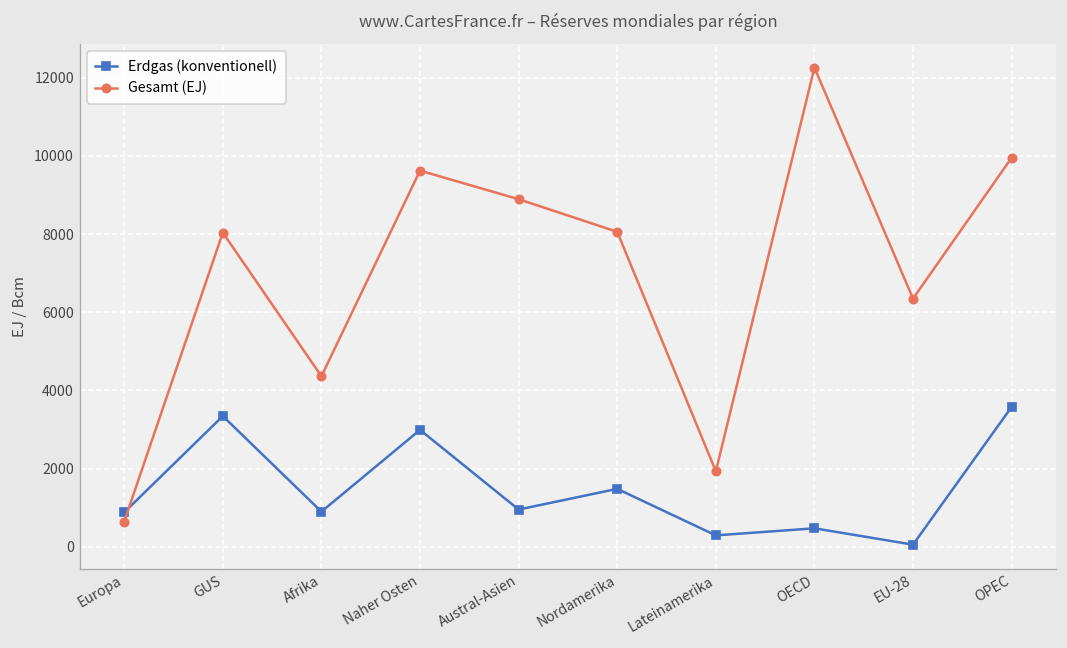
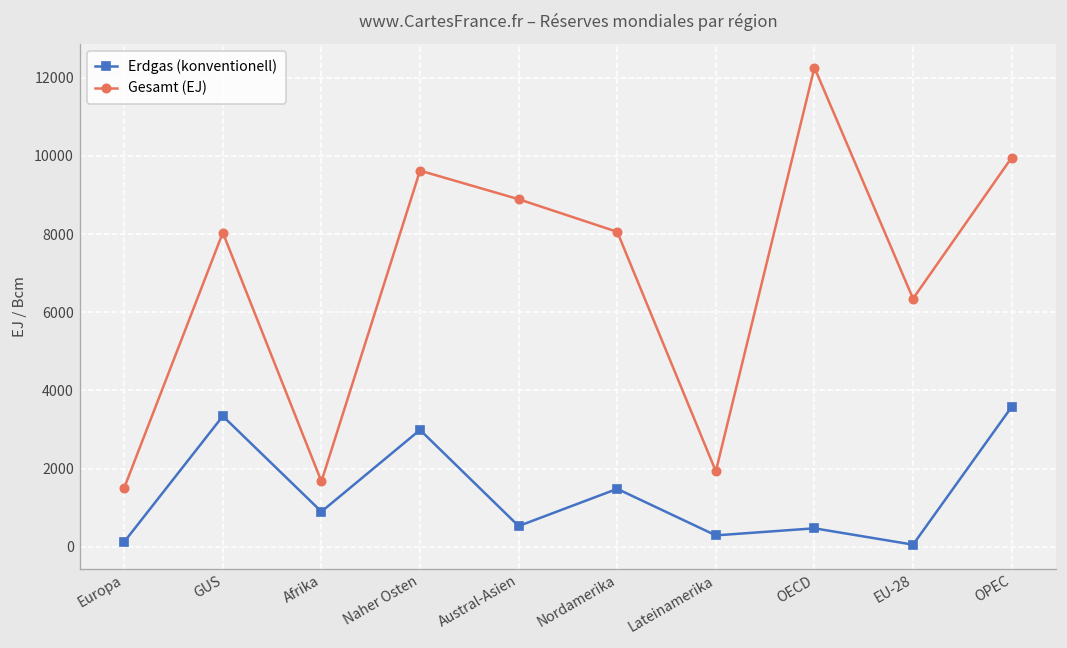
Erdgas (konventionell), Europa: 900 -> 100
Gesamt (EJ), Europa: 600 -> 1500
Gesamt (EJ), Afrika: 4400 -> 1700
Erdgas (konventionell), Austral-Asien: 1000 -> 500
